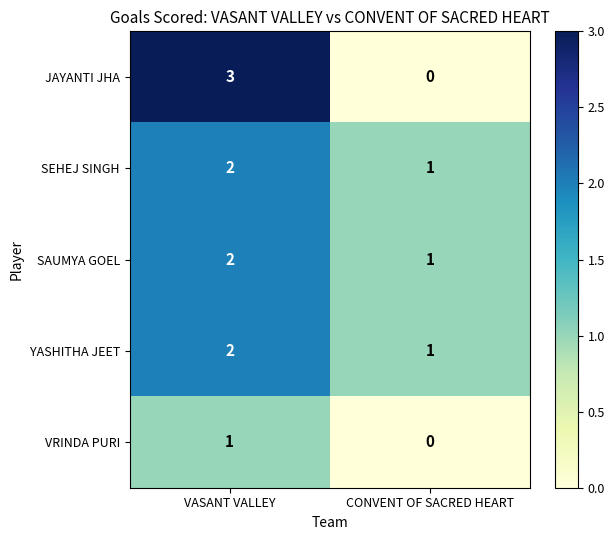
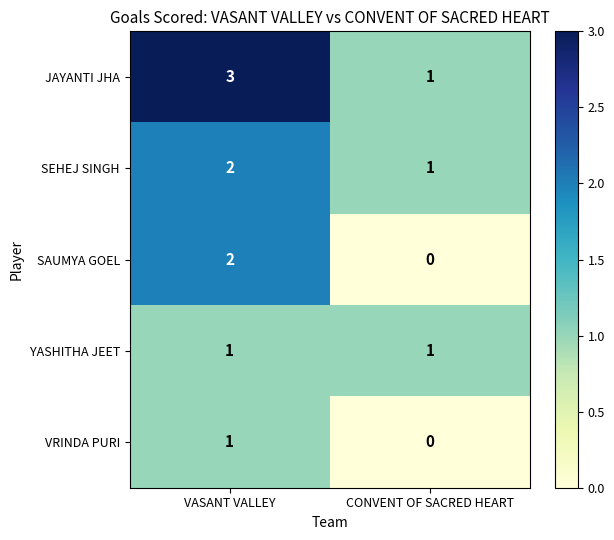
JAYANTI JHA, CONVENT OF SACRED HEART: 0 -> 1
SAUMYA GOEL, CONVENT OF SACRED HEART: 1 -> 0
YASHITHA JEET, VASANT VALLEY: 2 -> 1
